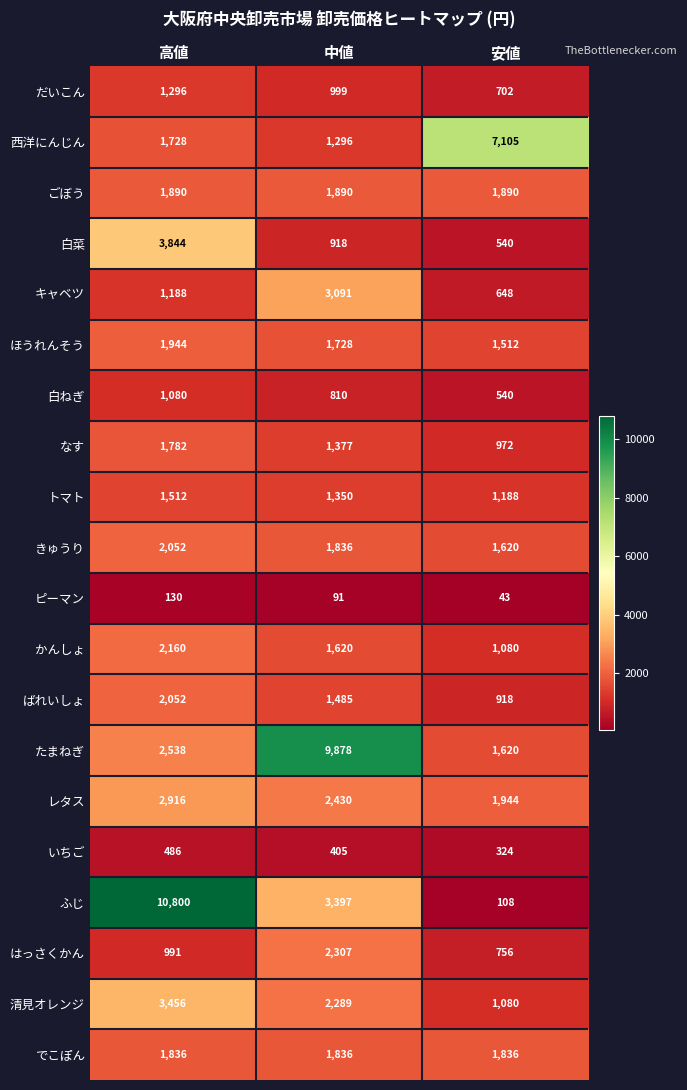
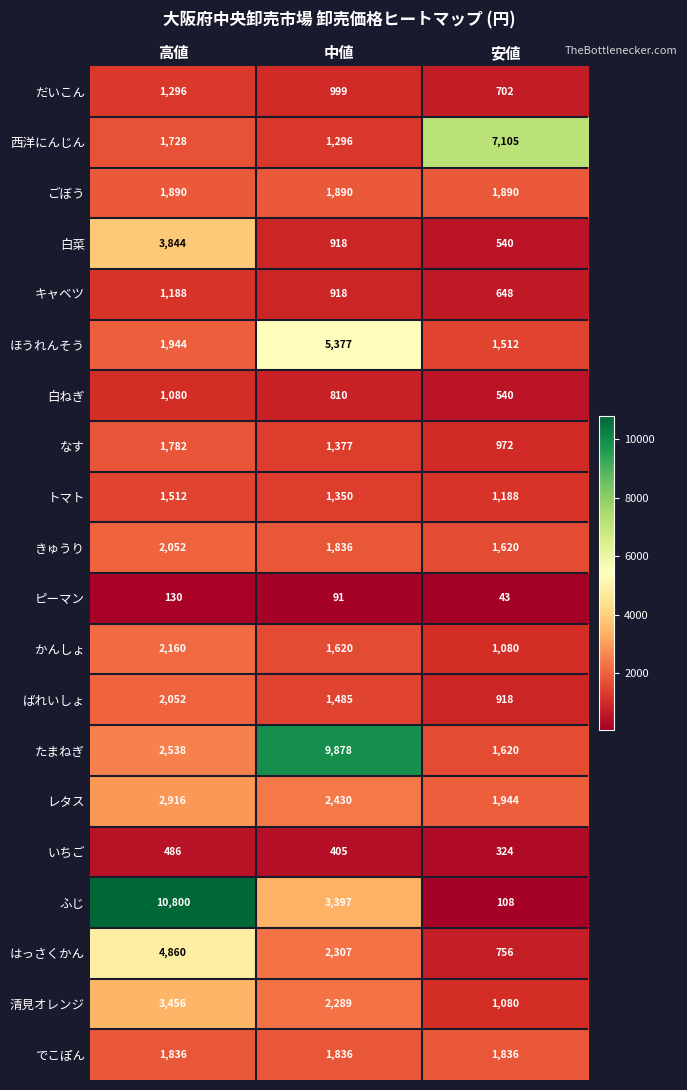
キャベツ, 中値: 3,091 -> 918
ほうれんそう, 中値: 1,728 -> 5,377
はっさくかん, 高値: 991 -> 4,860
